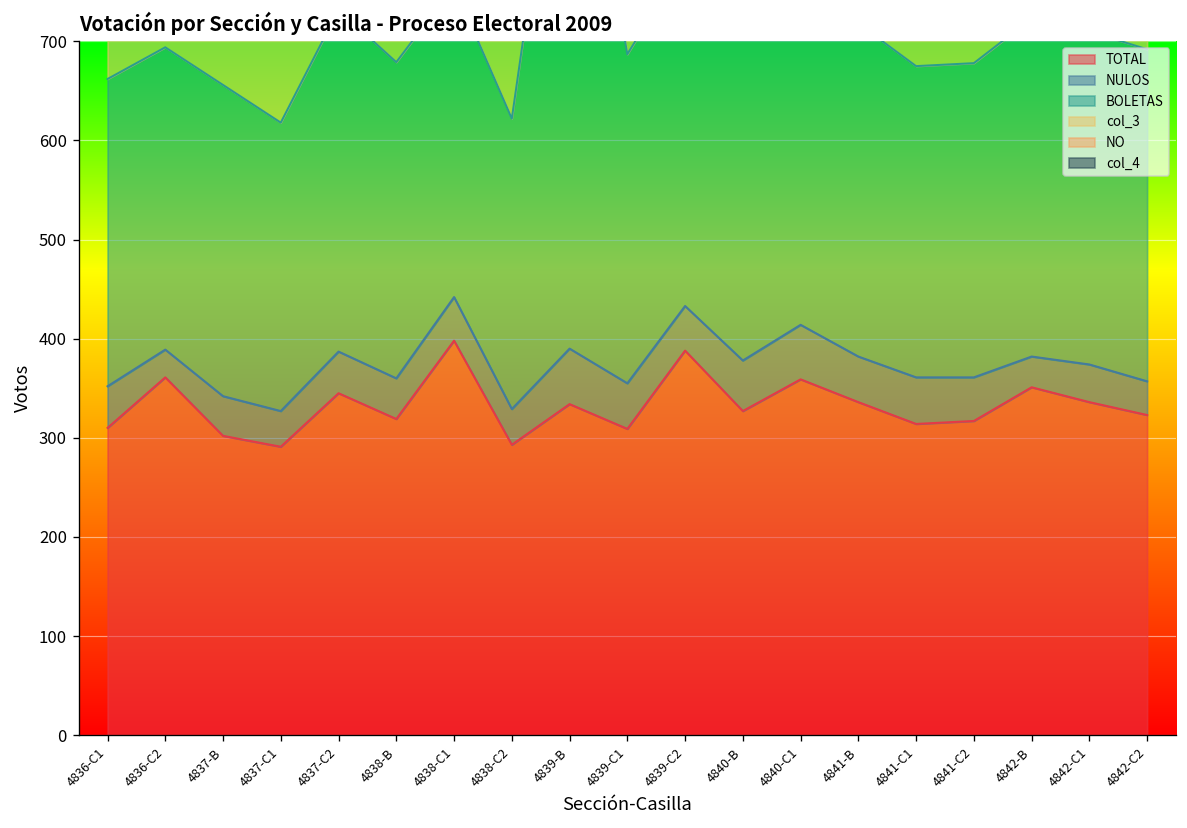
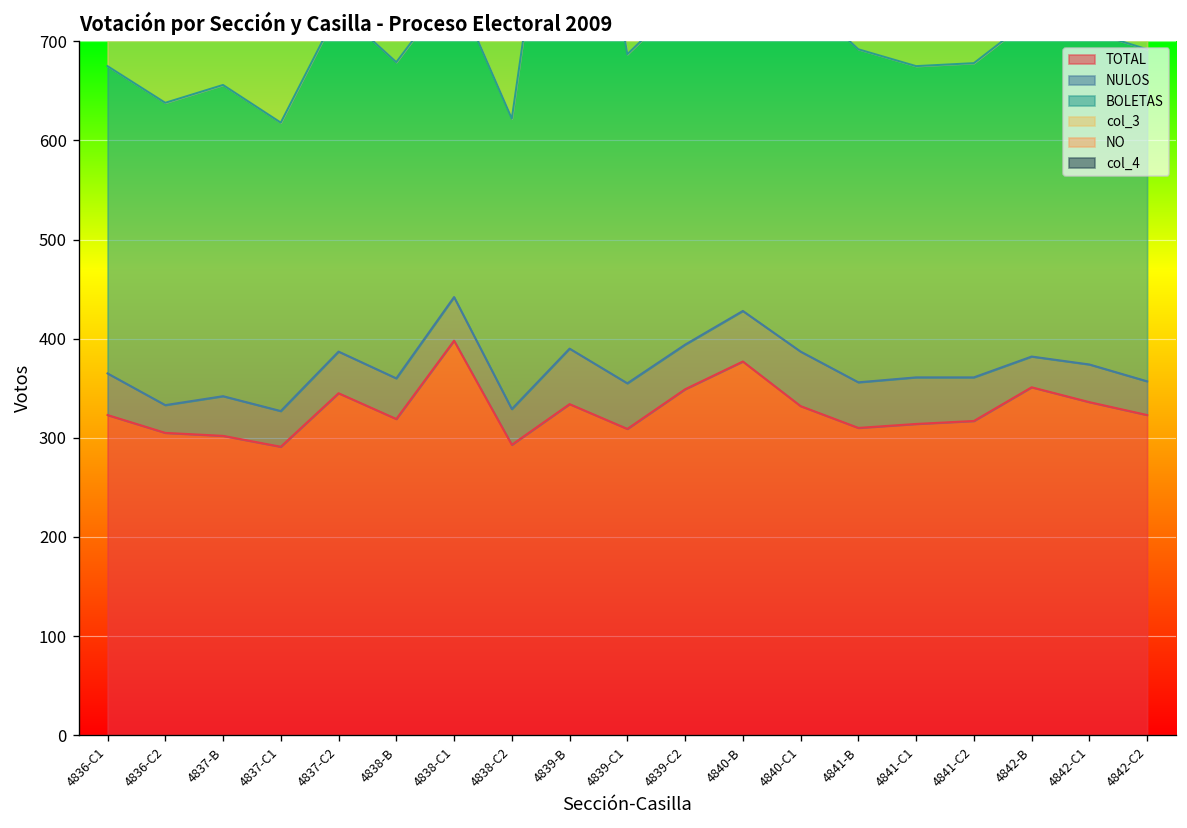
TOTAL, 4836-C1: 310 -> 320
TOTAL, 4836-C2: 360 -> 310
TOTAL, 4839-C2: 390 -> 350
TOTAL, 4840-B: 330 -> 380
TOTAL, 4840-C1: 360 -> 330
TOTAL, 4841-B: 340 -> 310
